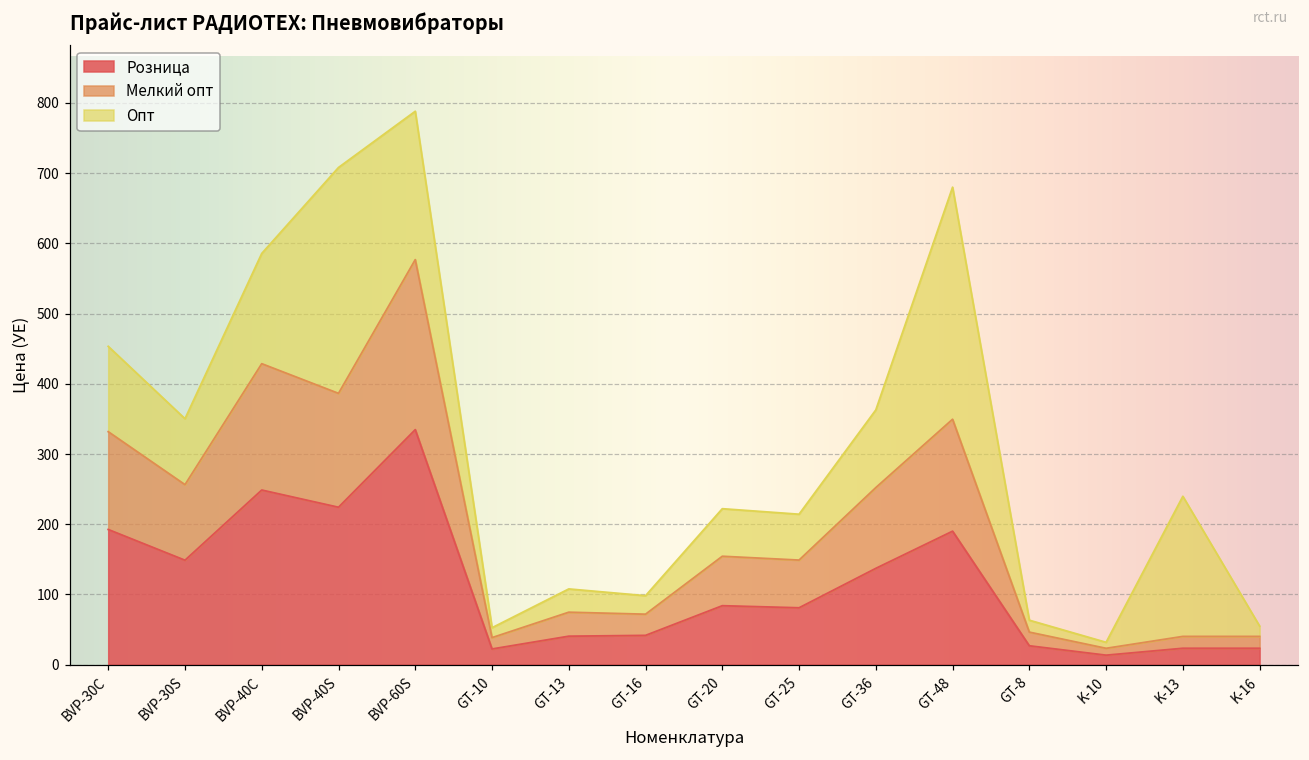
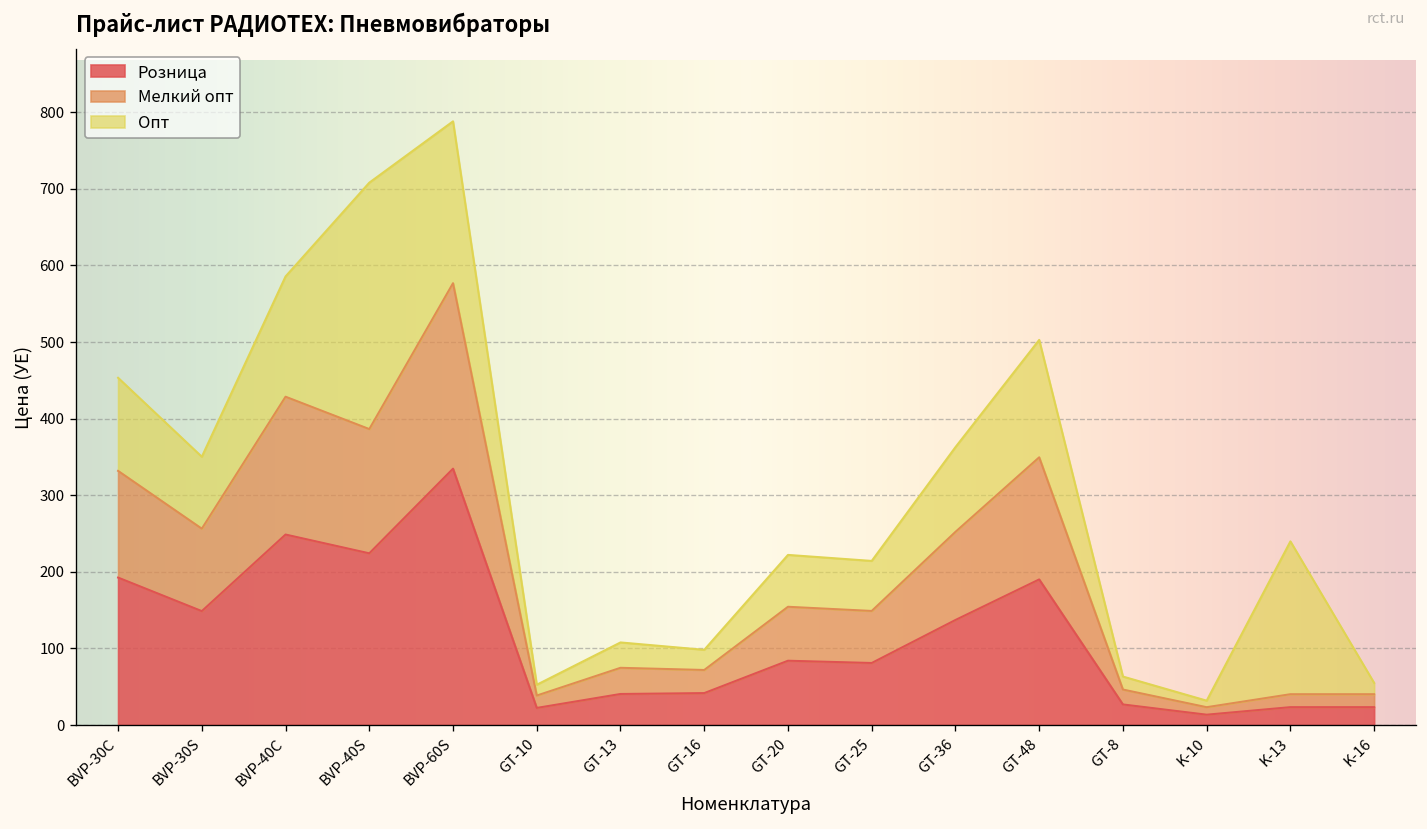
Опт, GT-48: 330 -> 150
